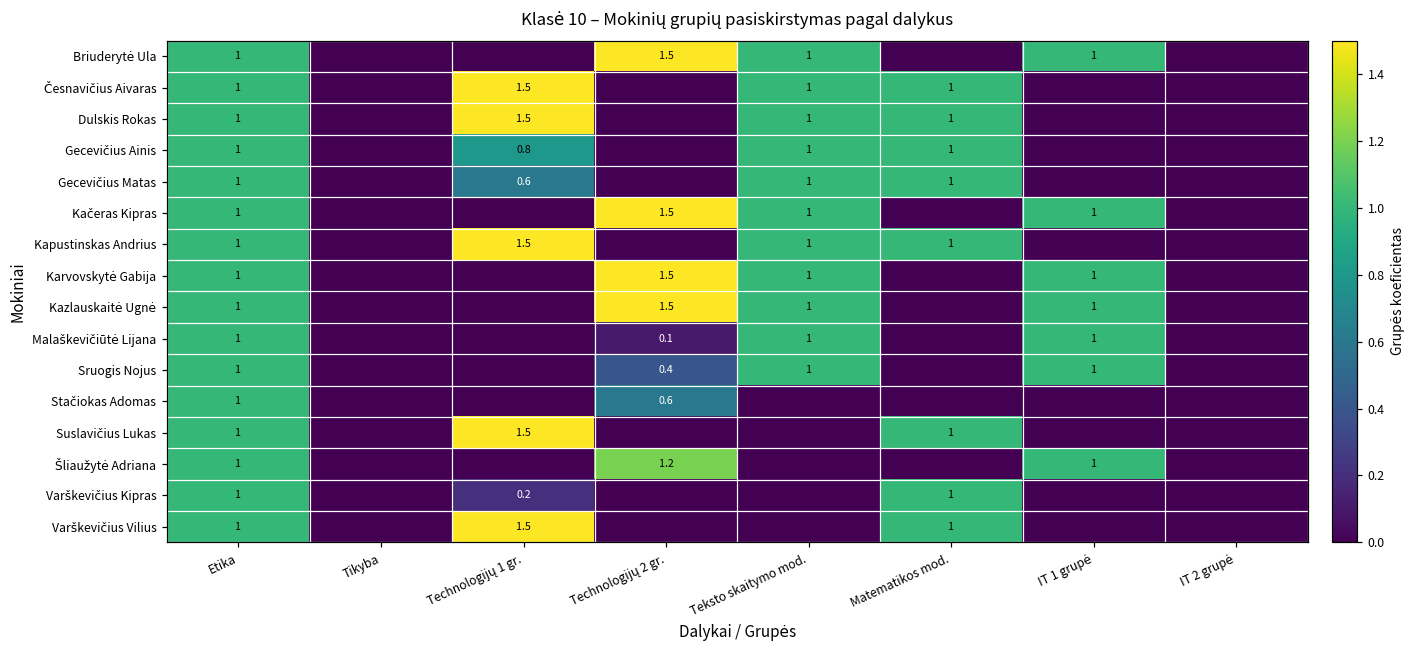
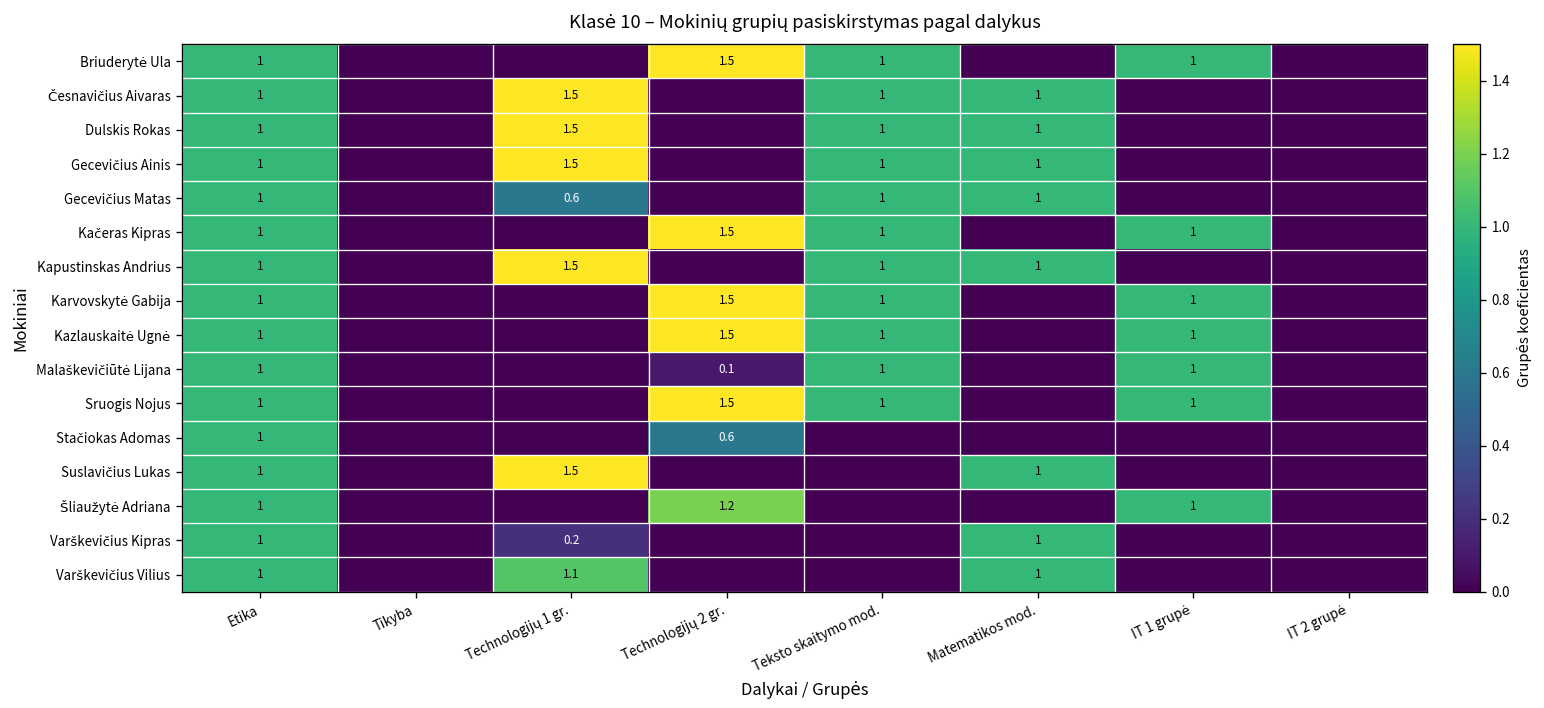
Gecevičius Ainis, Technologijų 1 gr.: 0.8 -> 1.5
Sruogis Nojus, Technologijų 2 gr.: 0.4 -> 1.5
Varškevičius Vilius, Technologijų 1 gr.: 1.5 -> 1.1
